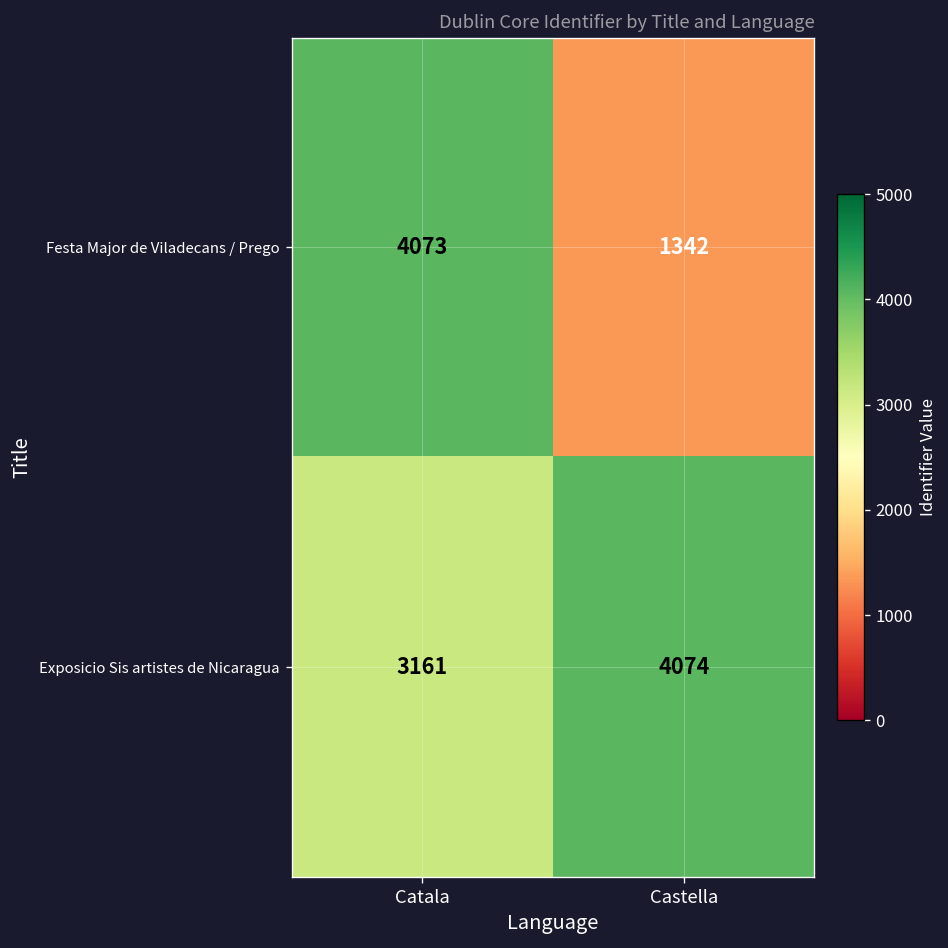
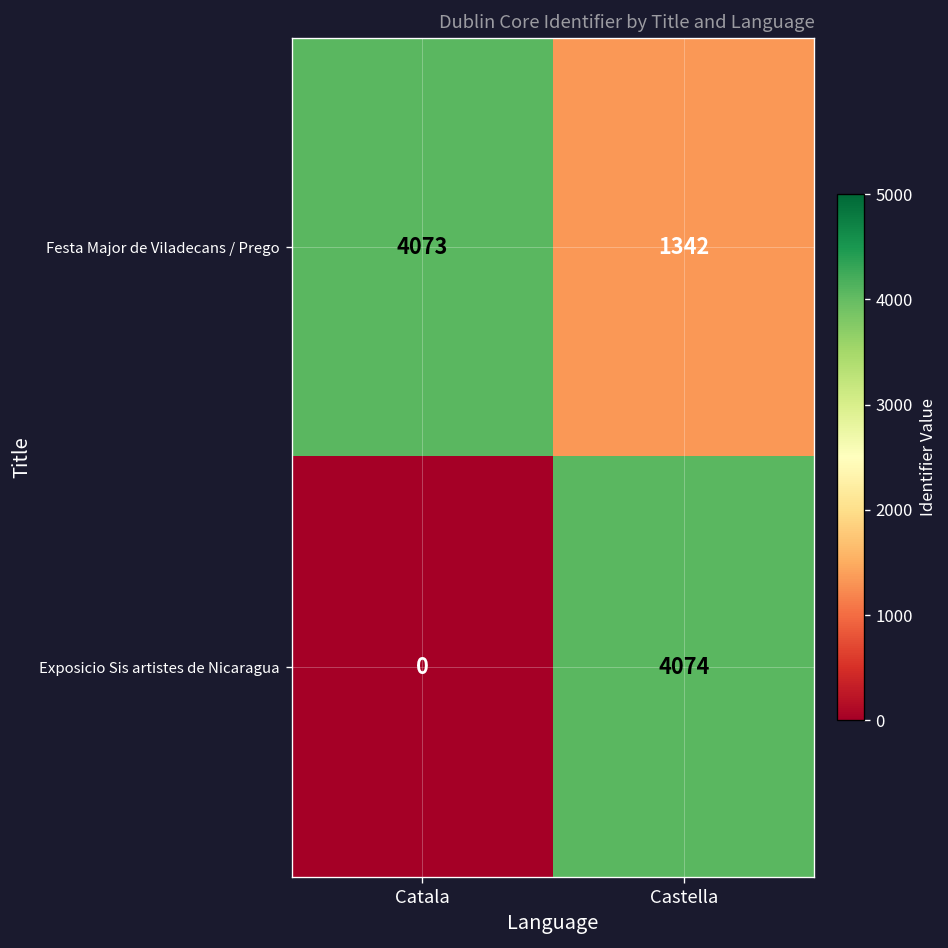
Exposicio Sis artistes de Nicaragua, Catala: 3161 -> 0
